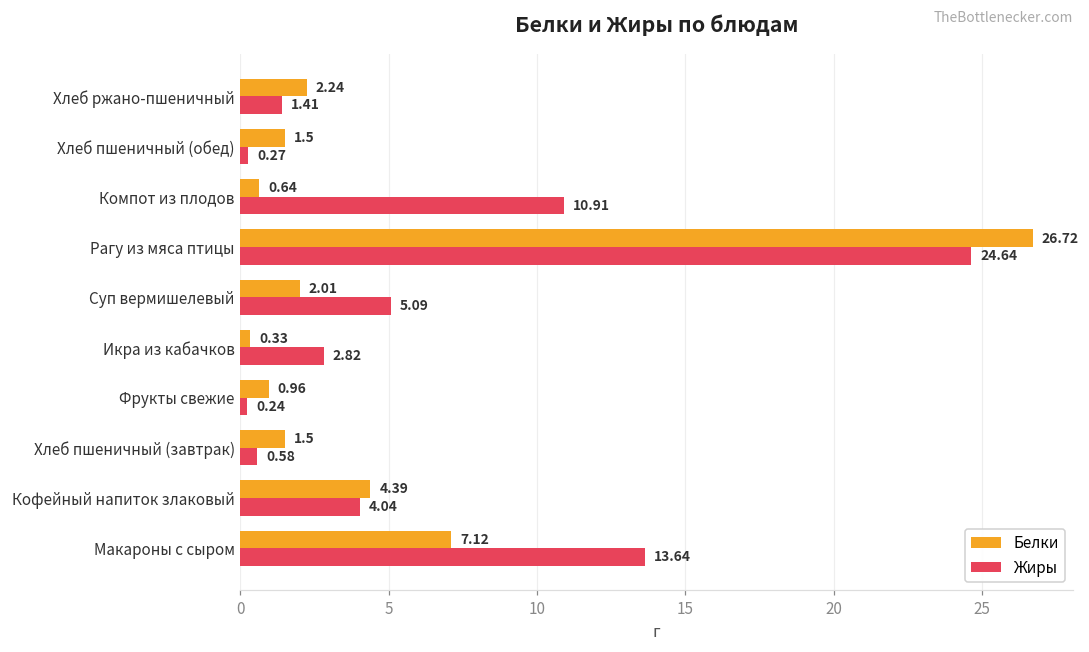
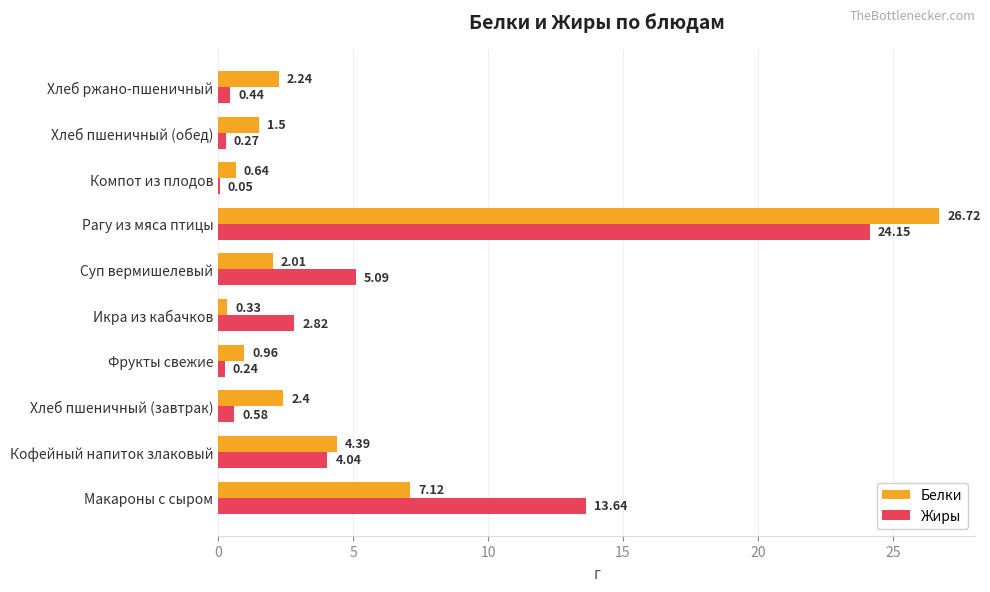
Жиры, Хлеб ржано-пшеничный: 1.41 -> 0.44
Жиры, Компот из плодов: 10.91 -> 0.05
Жиры, Рагу из мяса птицы: 24.64 -> 24.15
Белки, Хлеб пшеничный (завтрак): 1.5 -> 2.4
